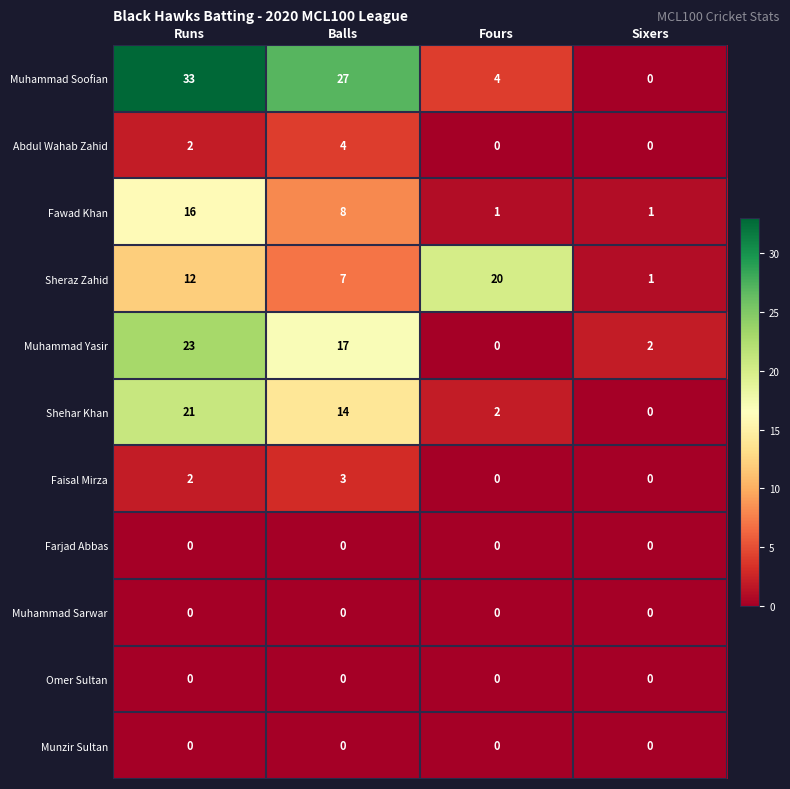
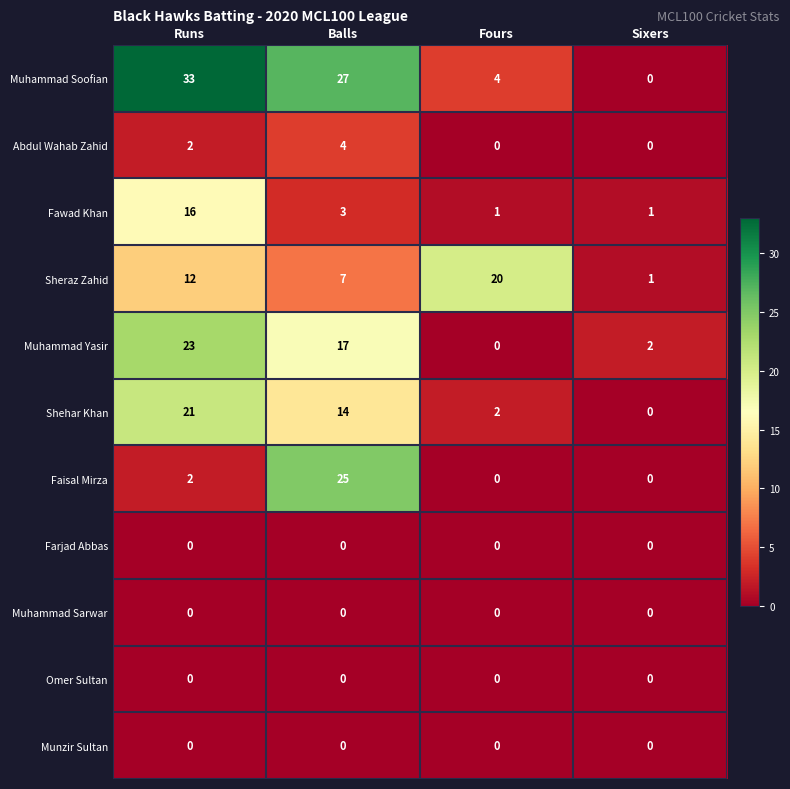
Fawad Khan, Balls: 8 -> 3
Faisal Mirza, Balls: 3 -> 25
